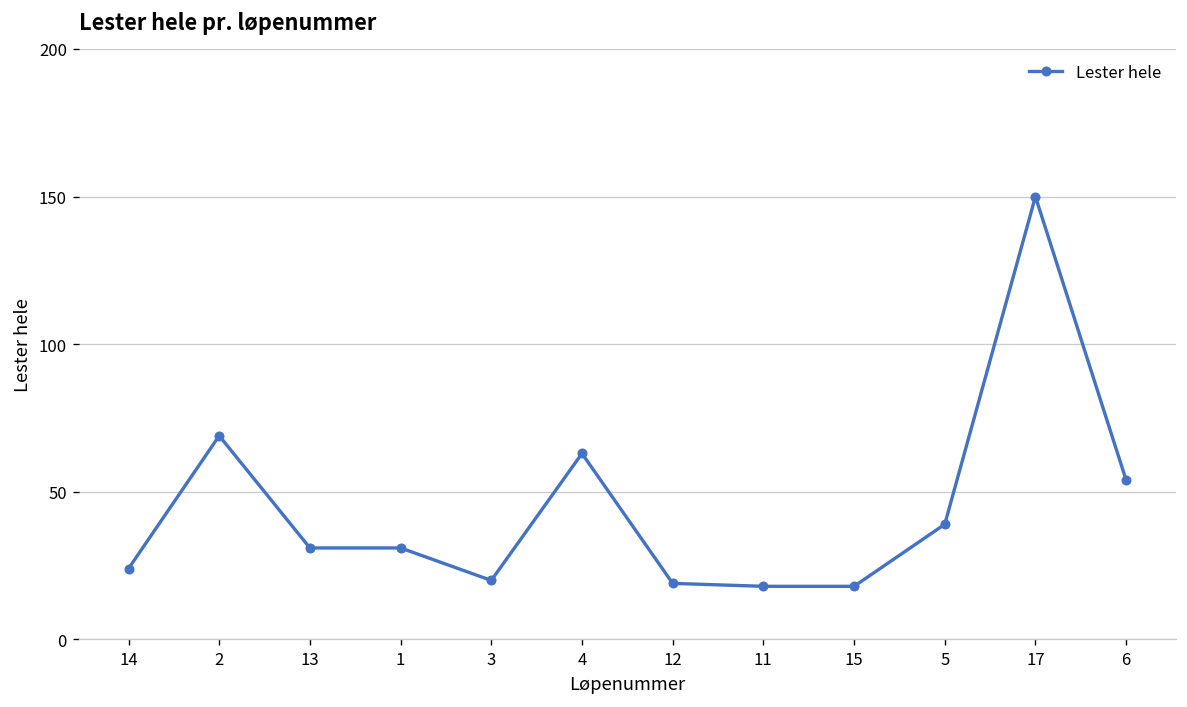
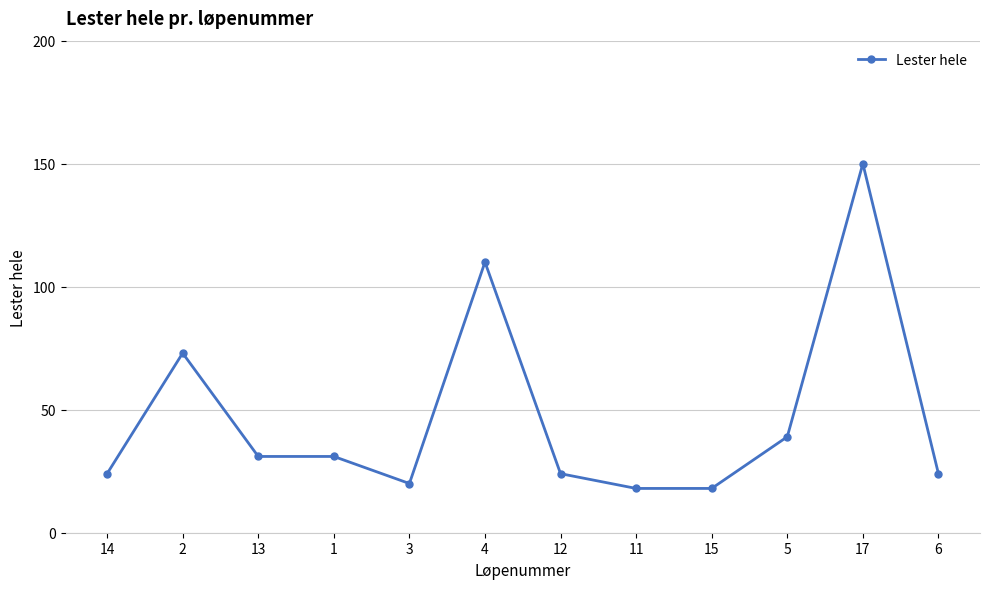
2: 69 -> 73
4: 63 -> 110
12: 19 -> 24
6: 54 -> 24
